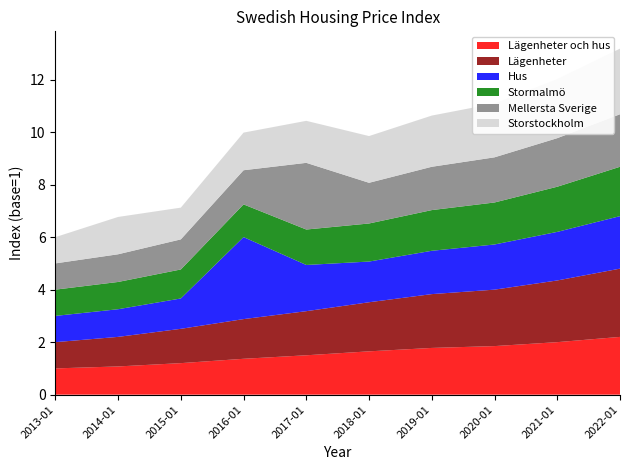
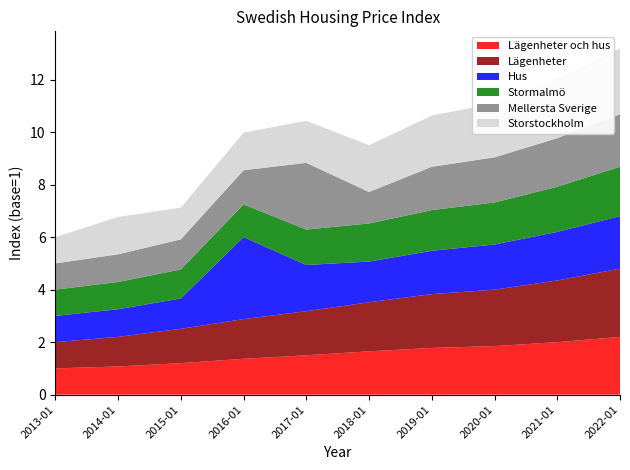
Mellersta Sverige, 2018-01: 1.5 -> 1.2
